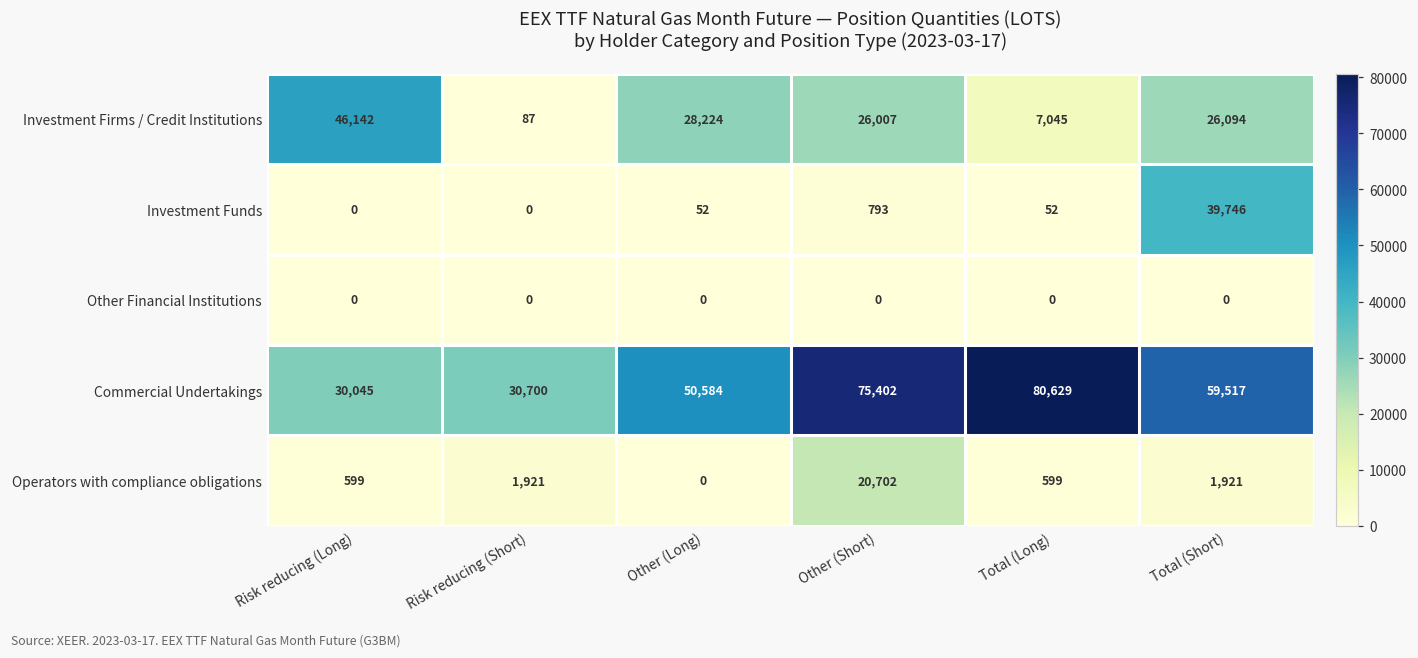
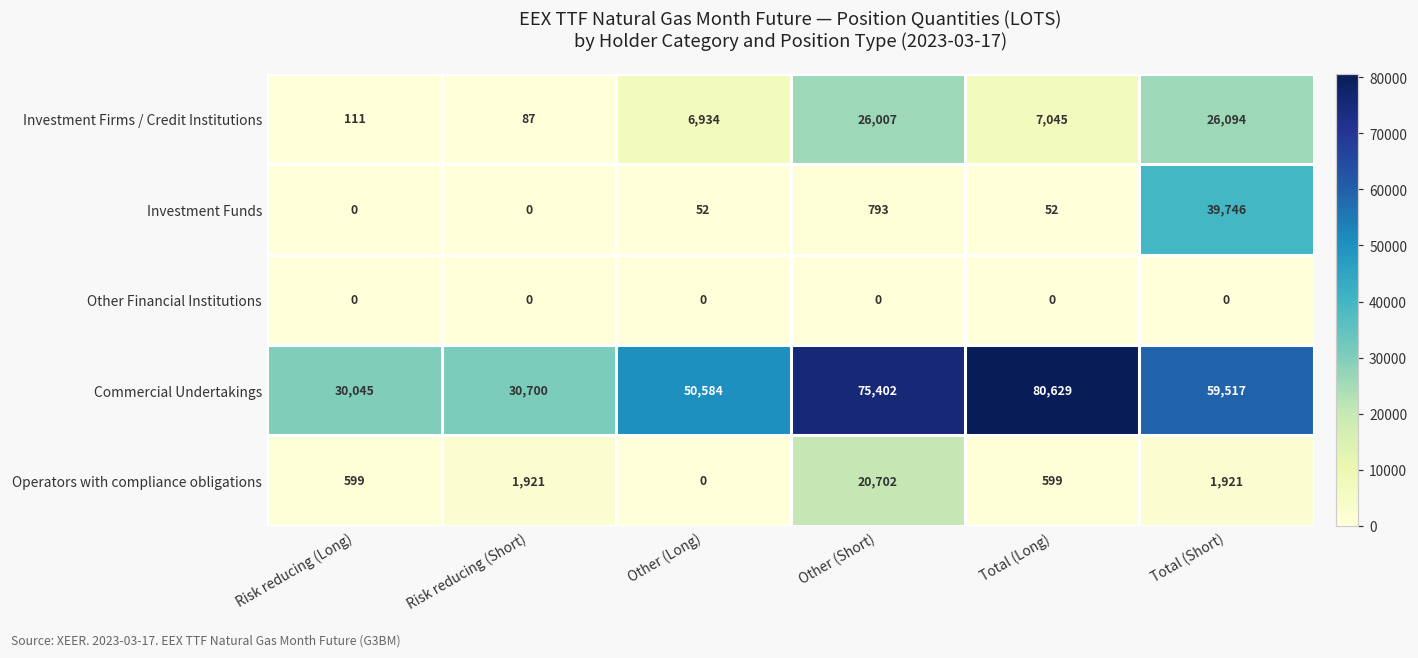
Investment Firms / Credit Institutions, Risk reducing (Long): 46,142 -> 111
Investment Firms / Credit Institutions, Other (Long): 28,224 -> 6,934
